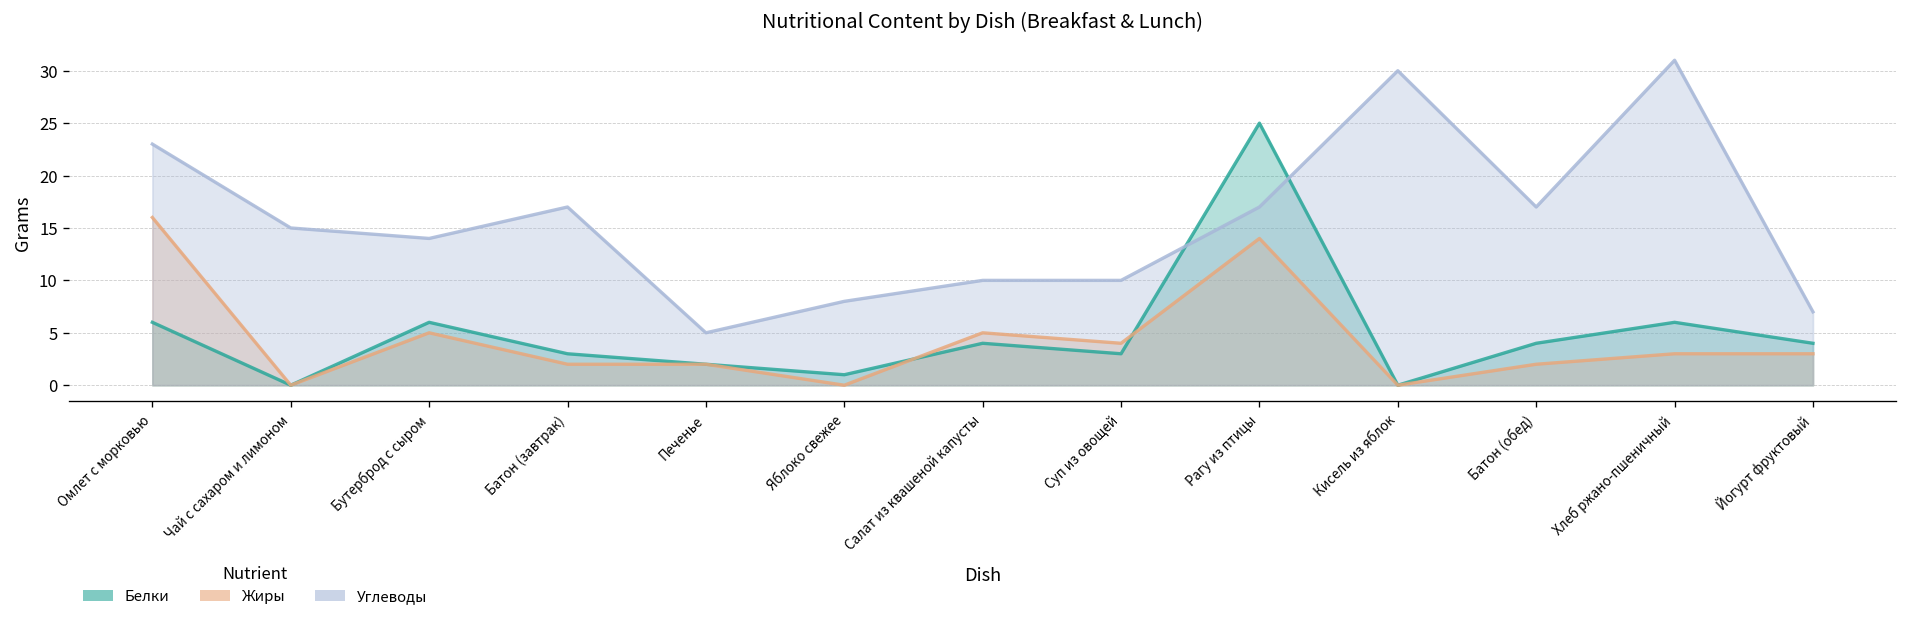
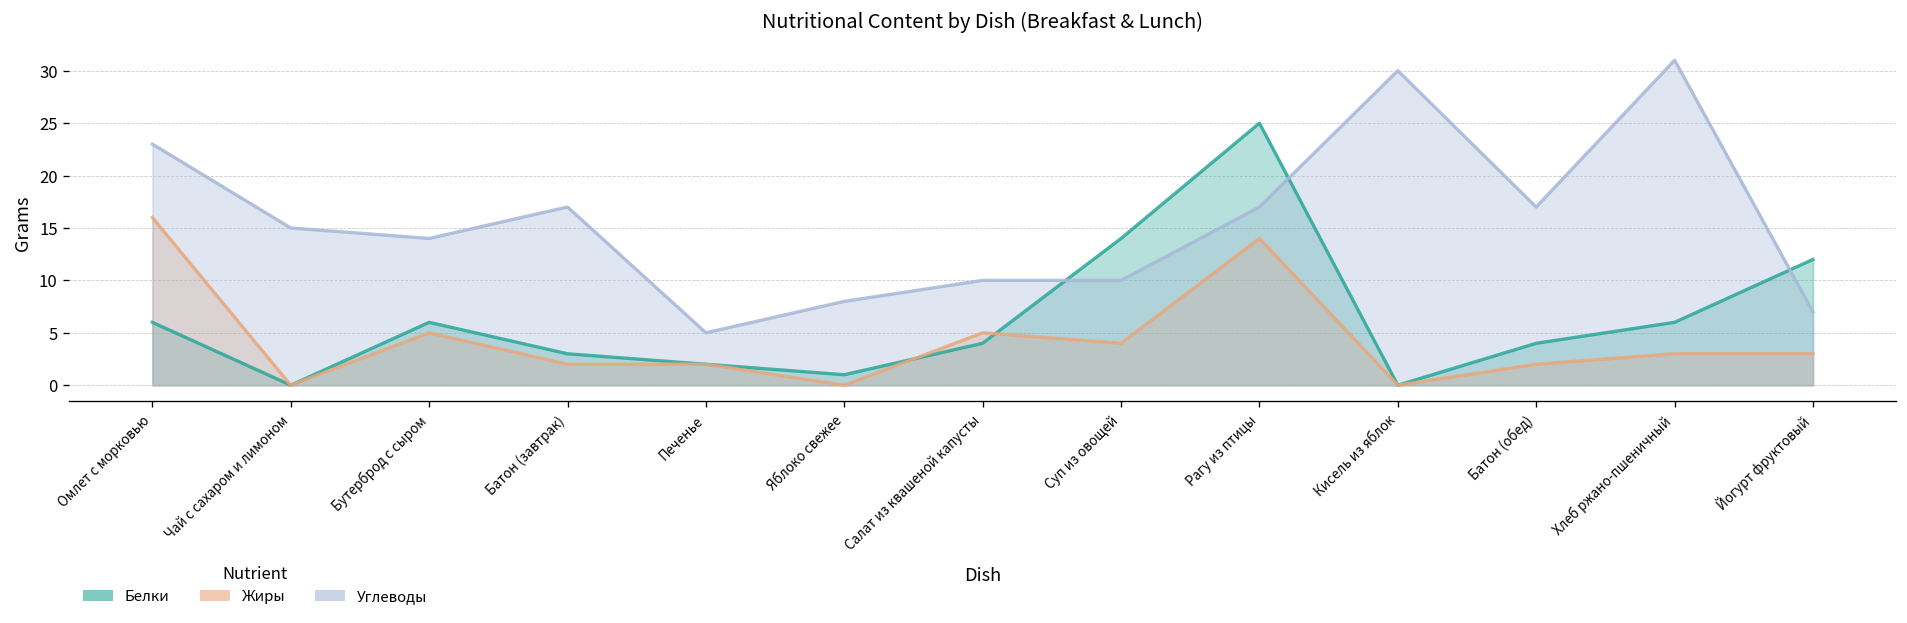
Белки, Суп из овощей: 3 -> 14
Белки, Йогурт фруктовый: 4 -> 12
